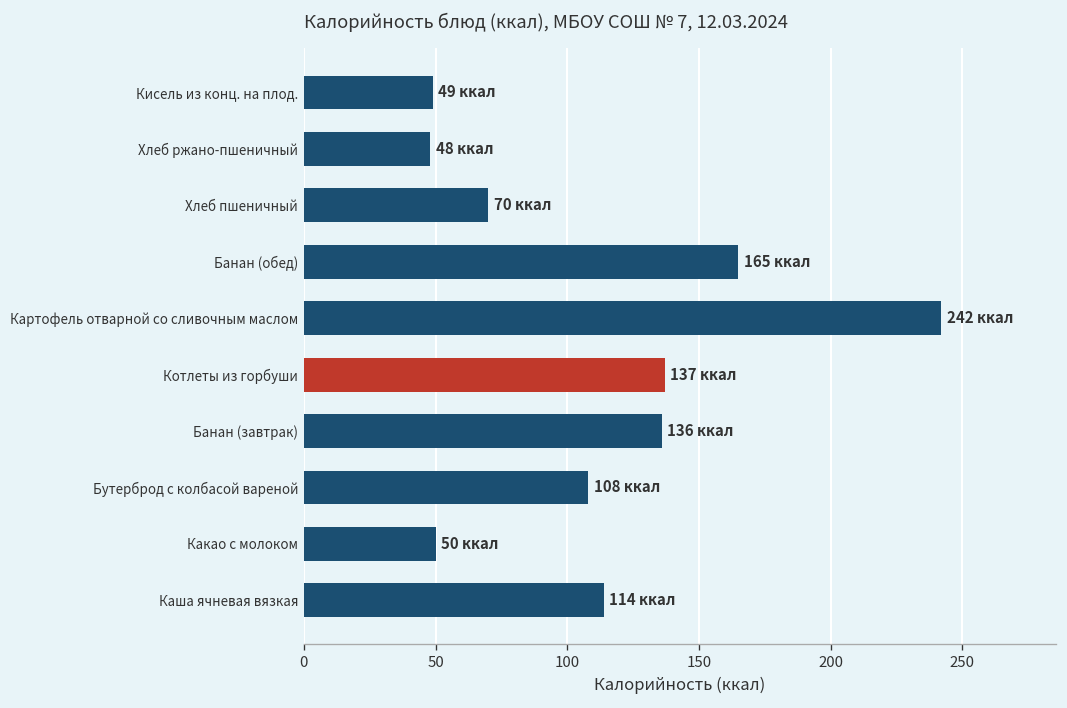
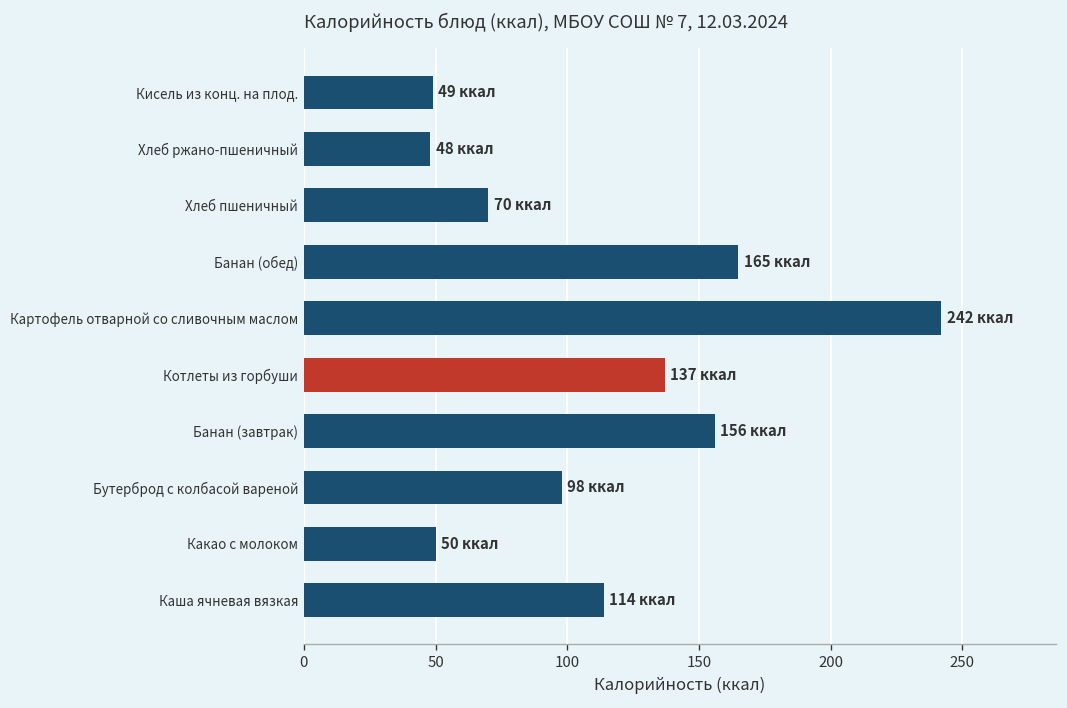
Банан (завтрак): 136 -> 156
Бутерброд с колбасой вареной: 108 -> 98
